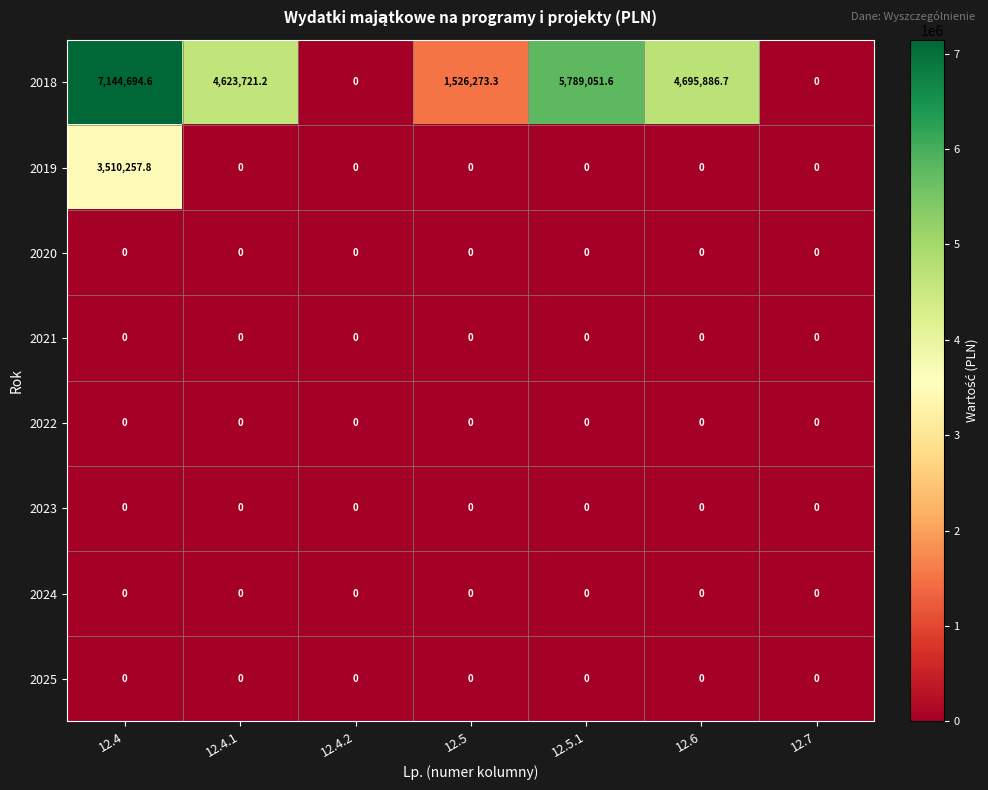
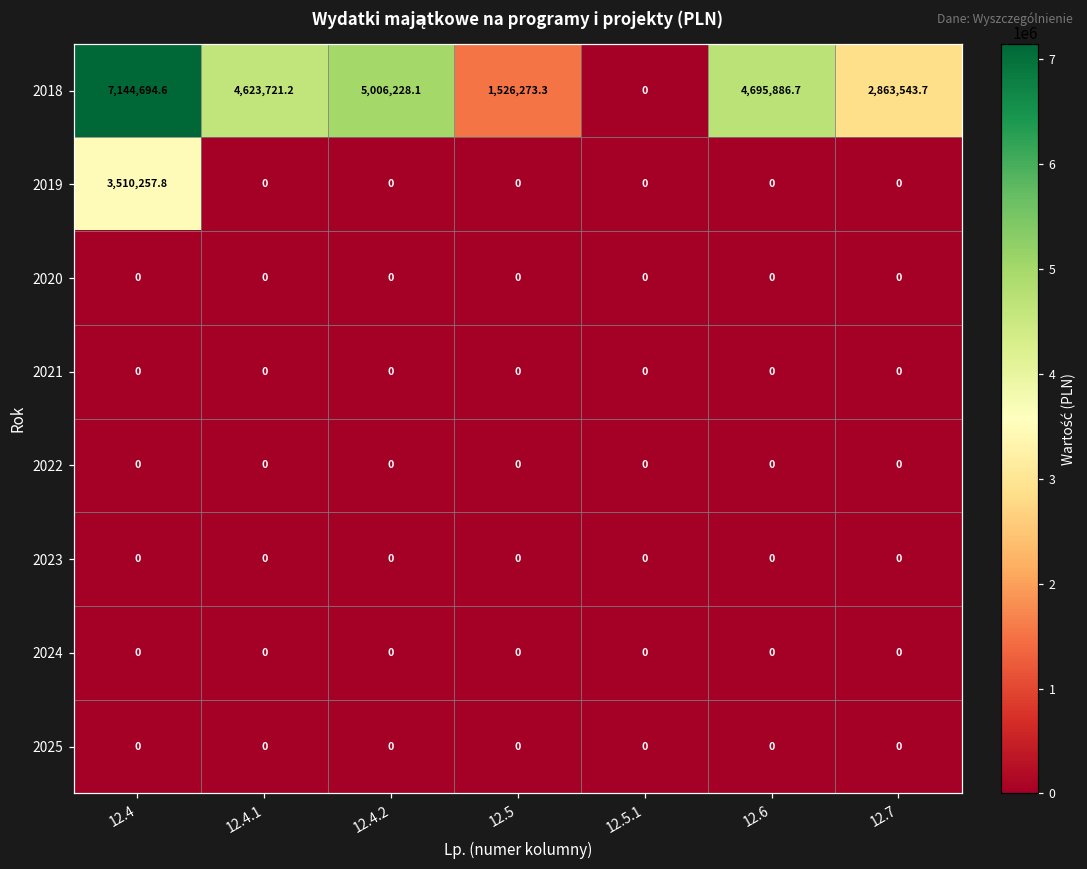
2018, 12.4.2: 0 -> 5,006,228.1
2018, 12.5.1: 5,789,051.6 -> 0
2018, 12.7: 0 -> 2,863,543.7
